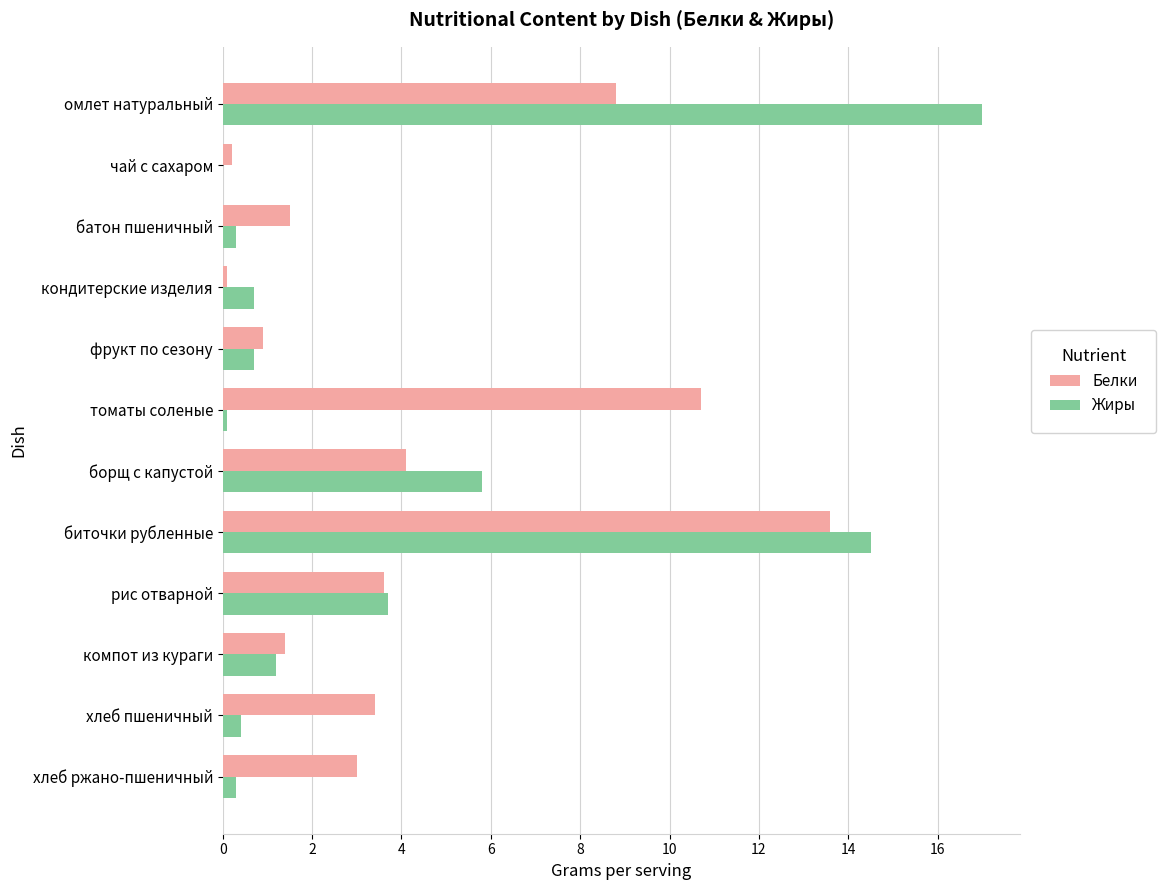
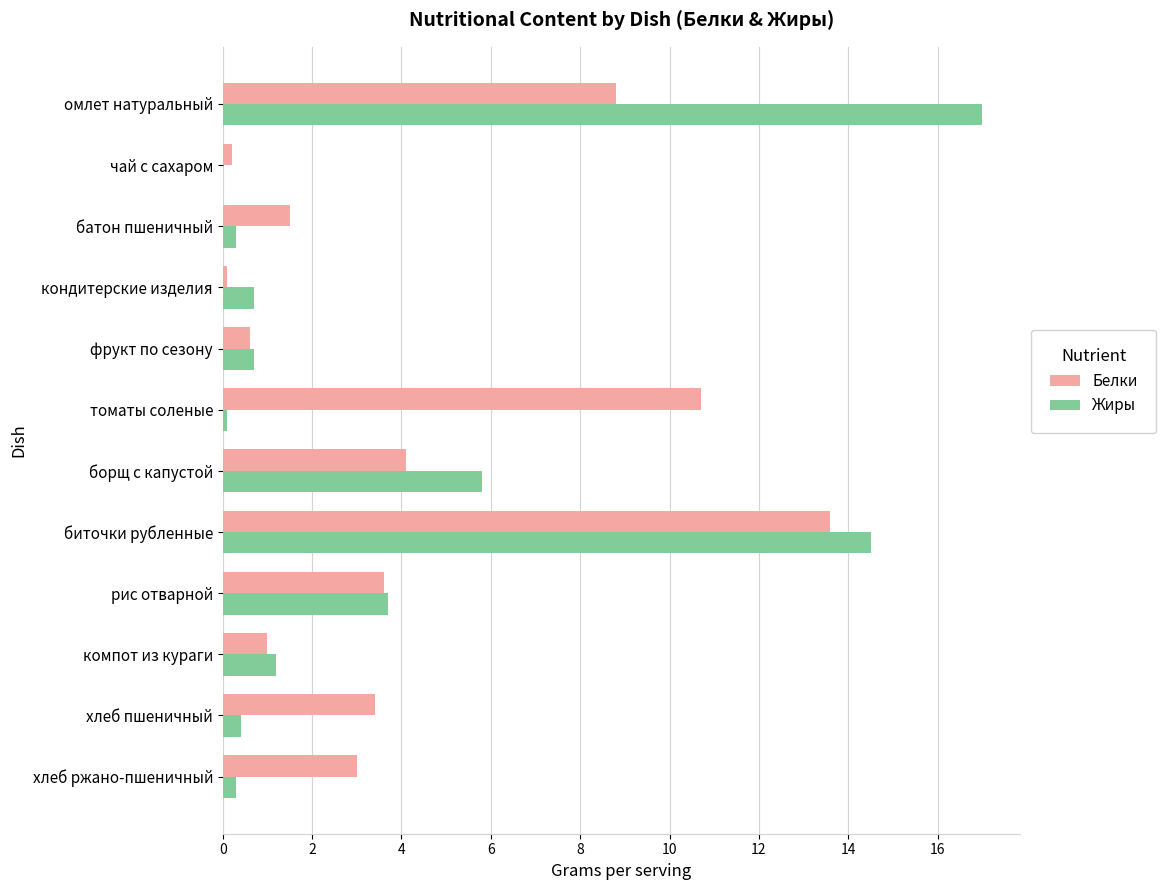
Белки, фрукт по сезону: 0.9 -> 0.6
Белки, компот из кураги: 1.4 -> 1.0
